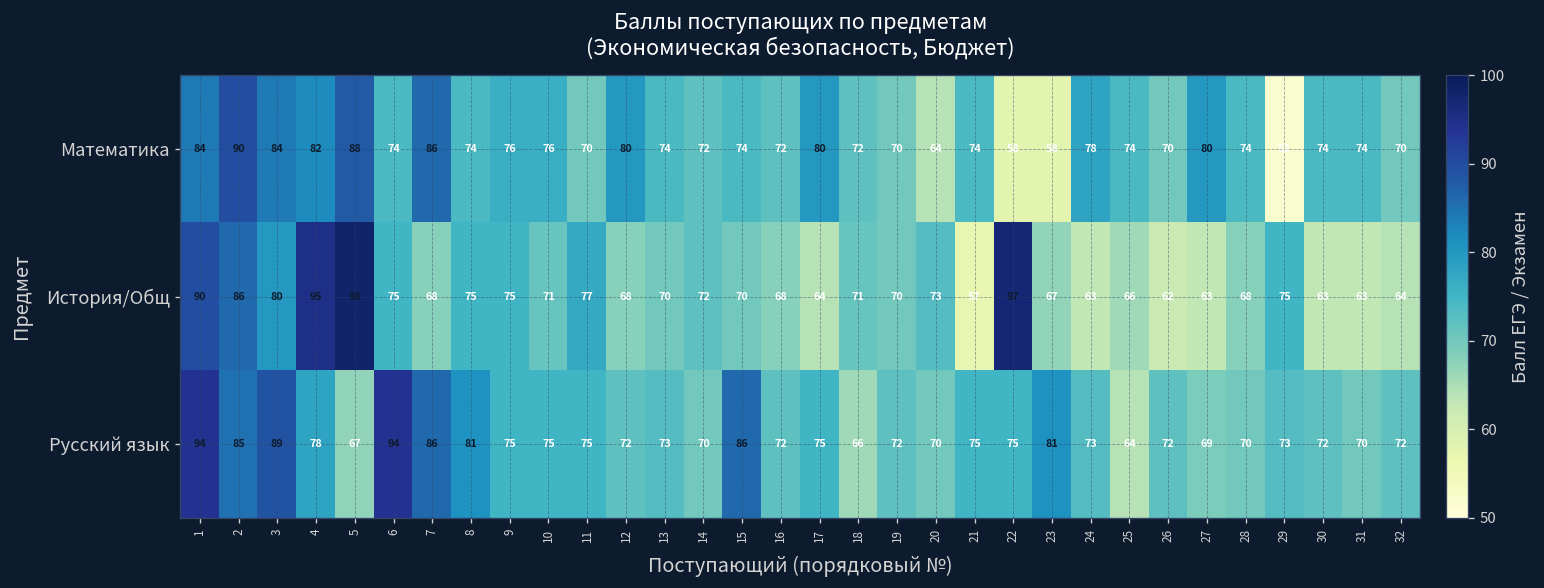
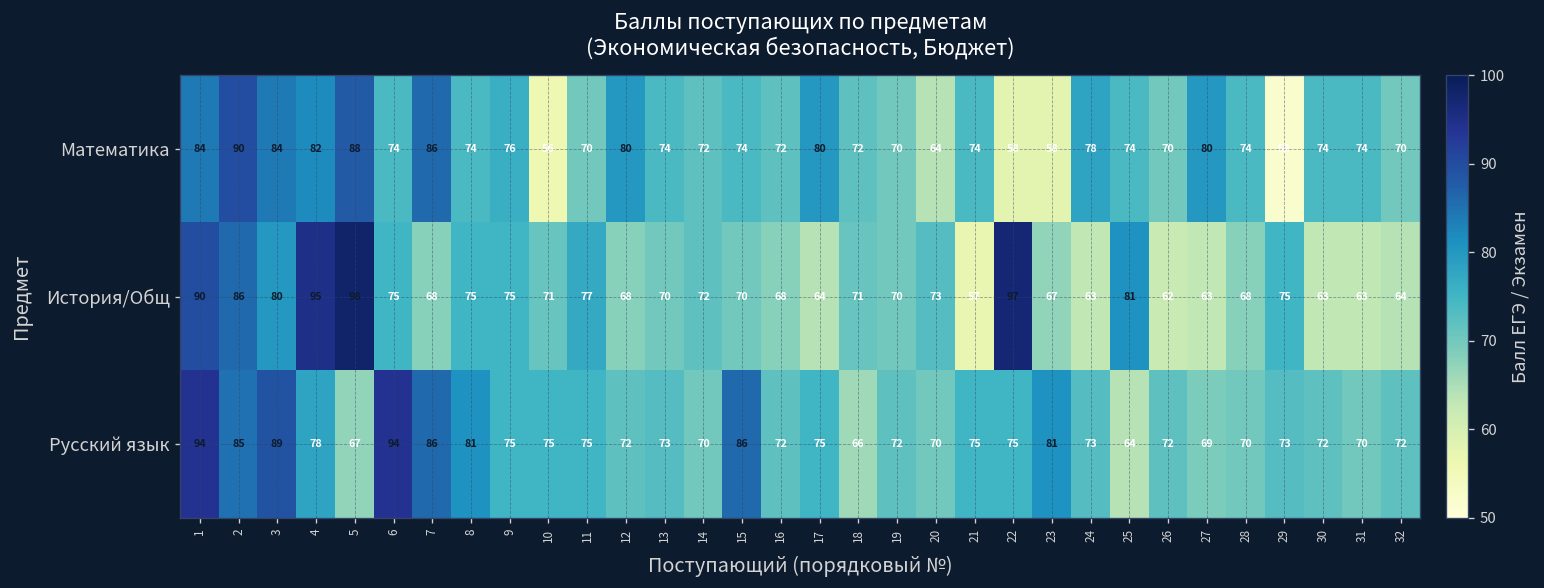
Математика, 10: 76 -> 56
История/Общ, 25: 66 -> 81
